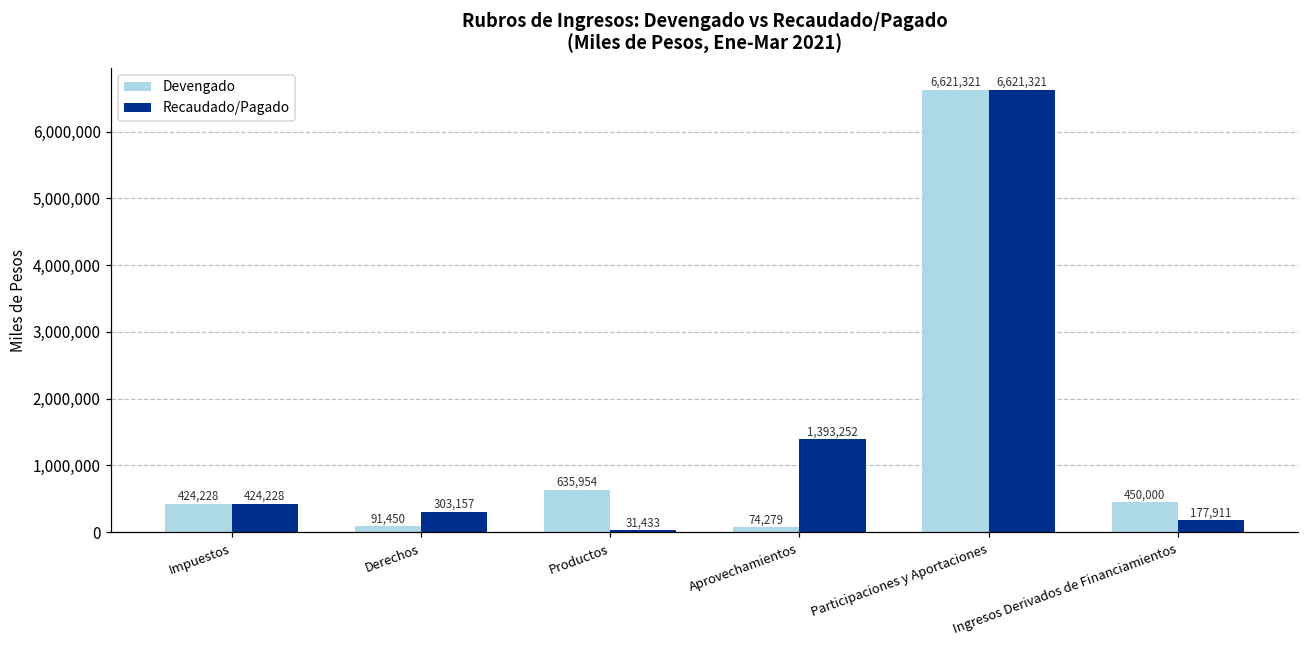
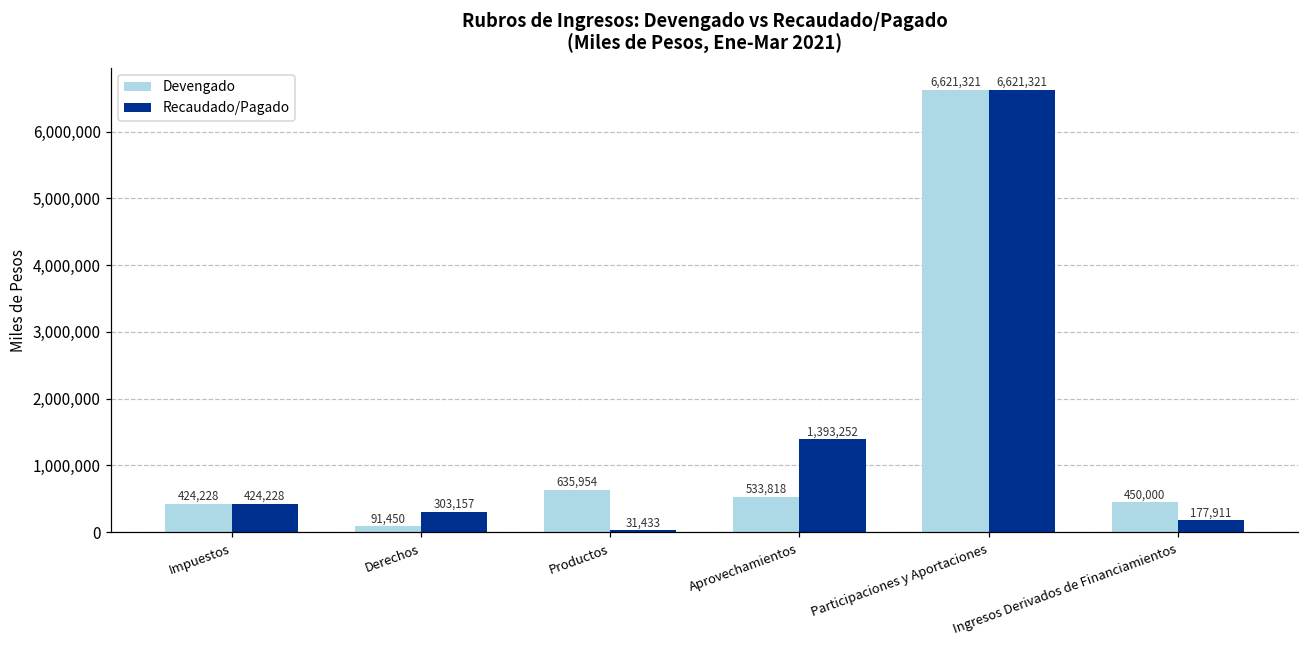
Devengado, Aprovechamientos: 74,279 -> 533,818
